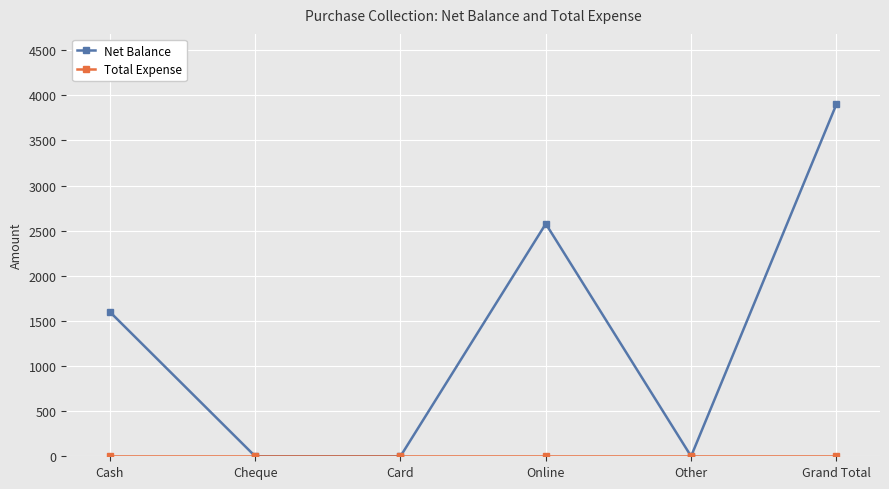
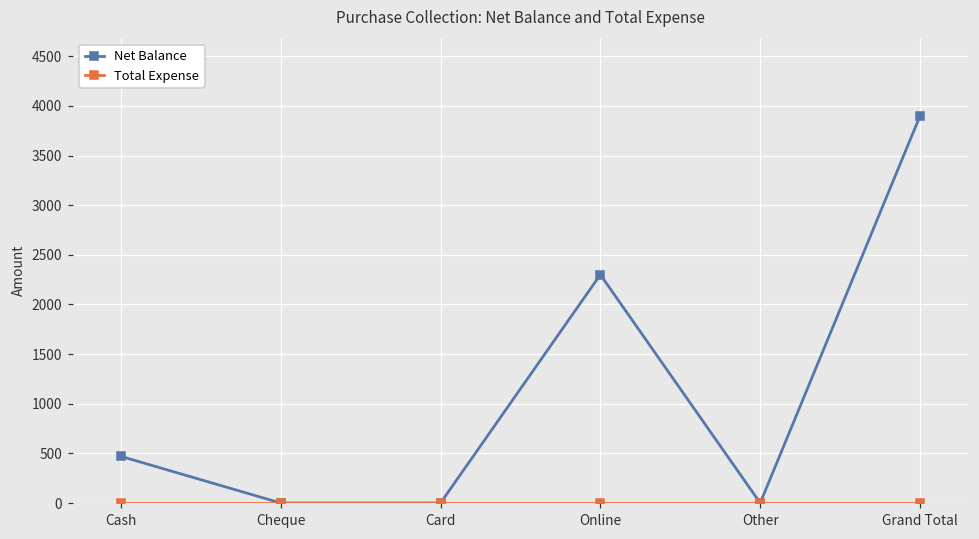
Net Balance, Cash: 1600 -> 500
Net Balance, Online: 2600 -> 2300
